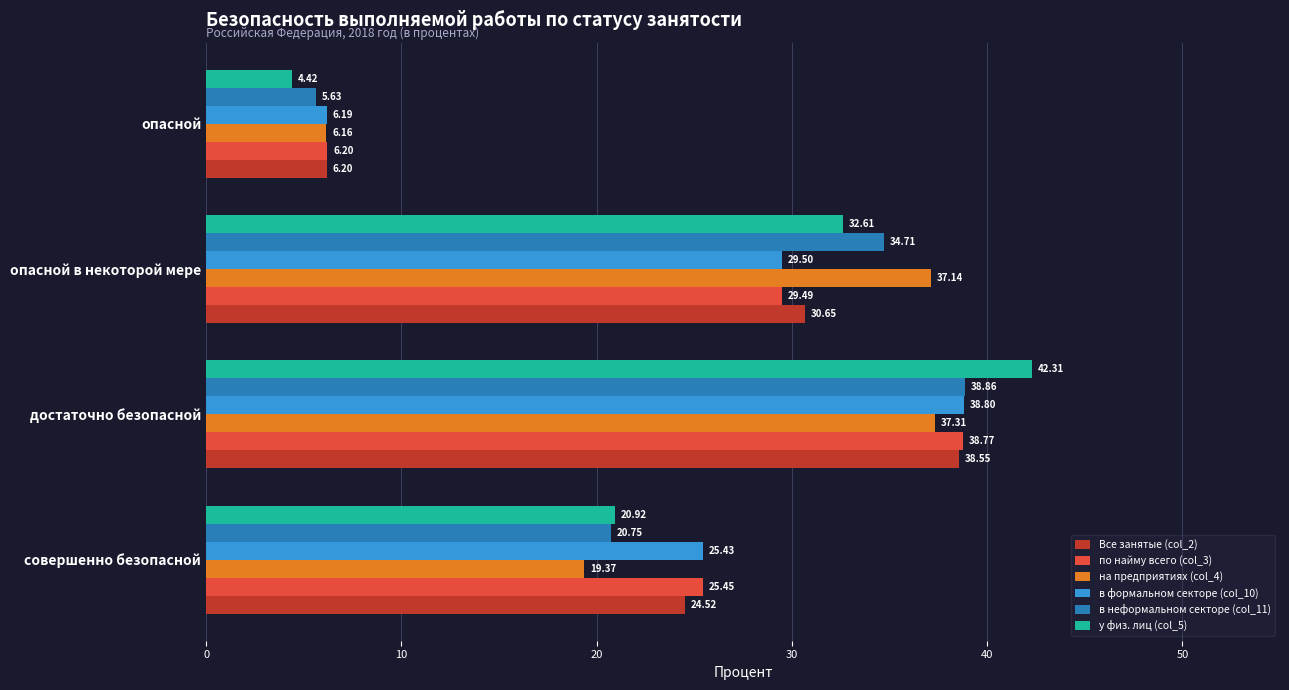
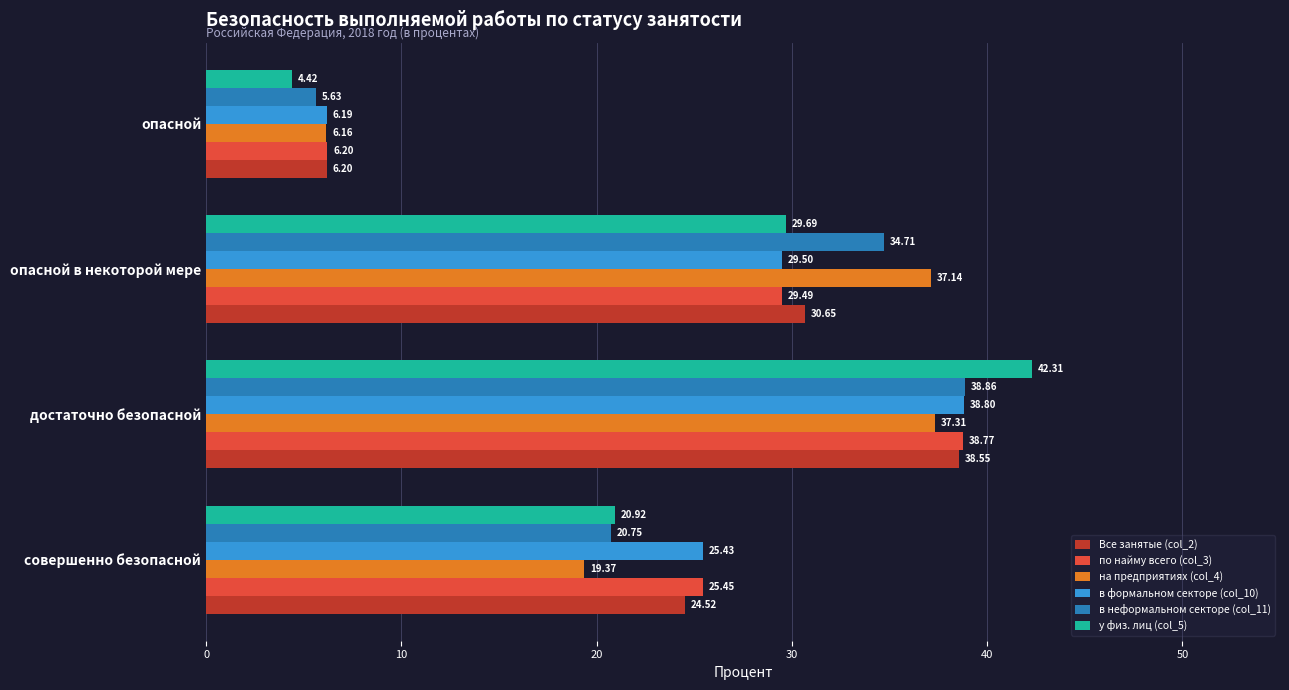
у физ. лиц (col_5), опасной в некоторой мере: 32.61 -> 29.69
